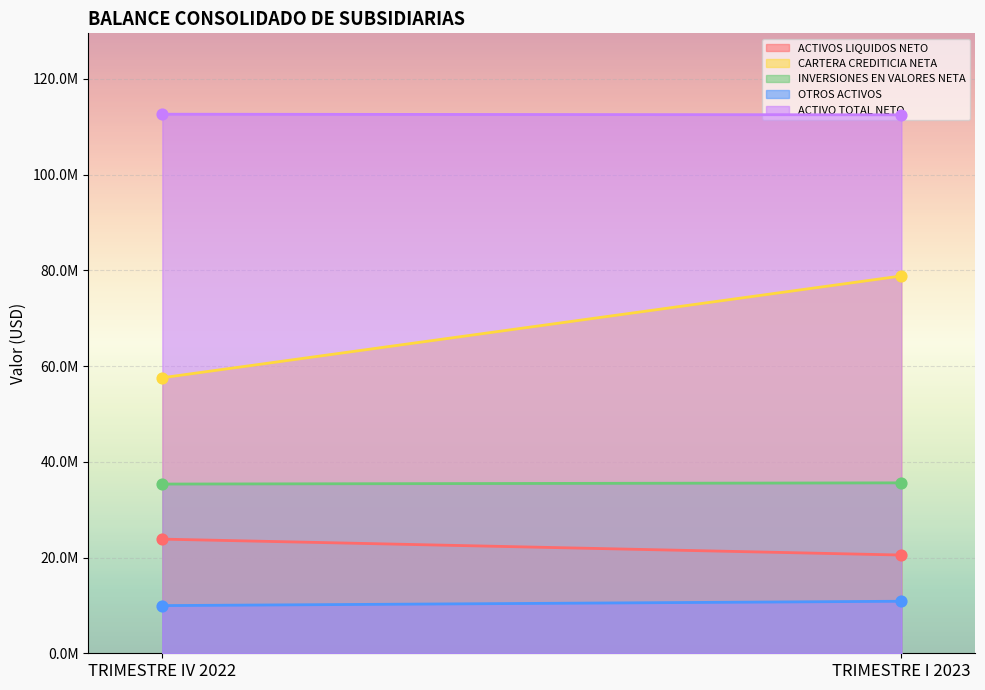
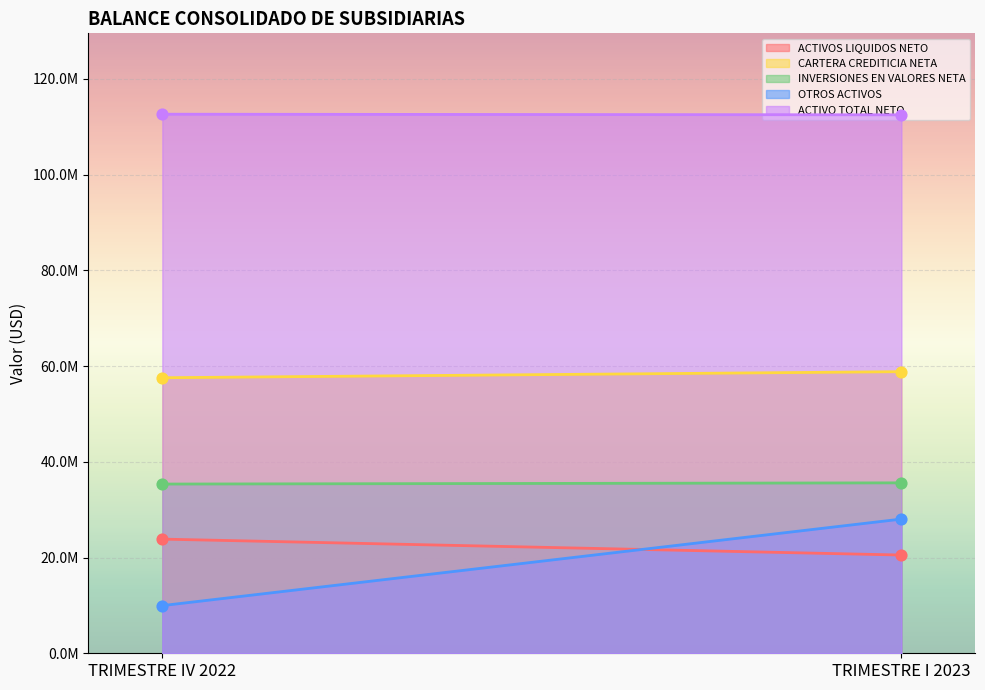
CARTERA CREDITICIA NETA, TRIMESTRE I 2023: 79000000 -> 59000000
OTROS ACTIVOS, TRIMESTRE I 2023: 11000000 -> 28000000
